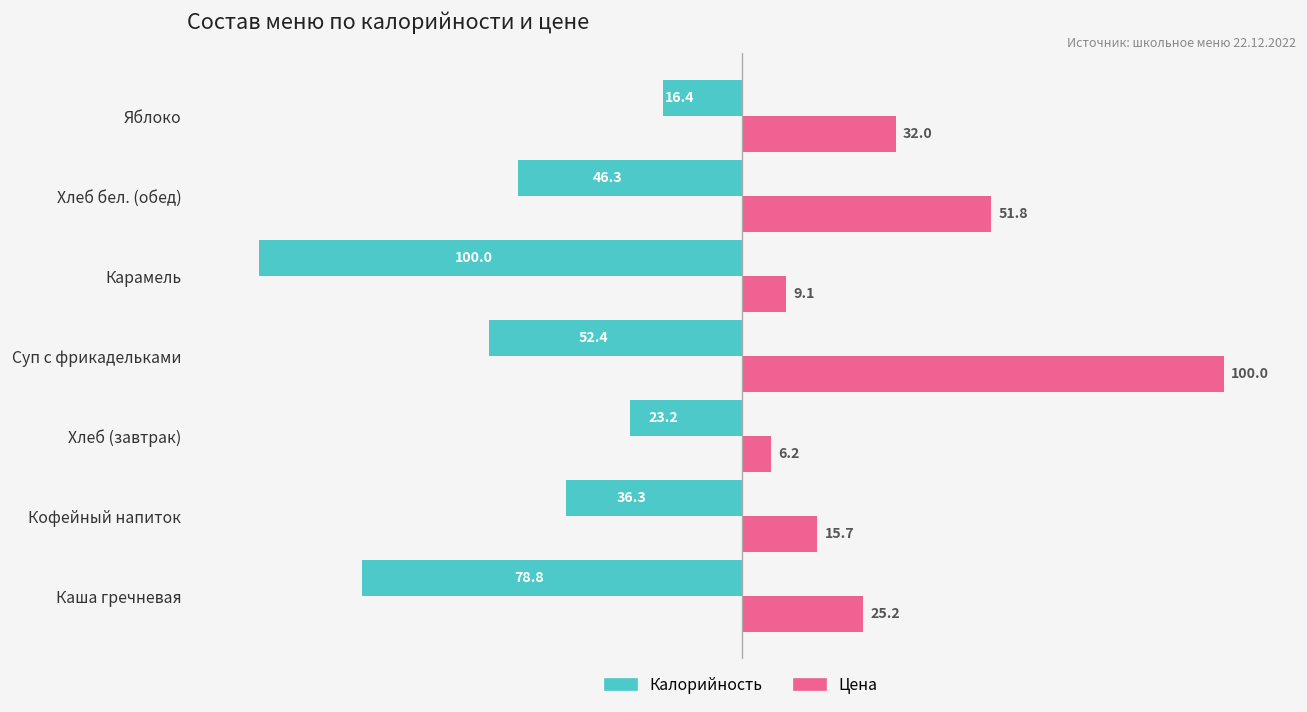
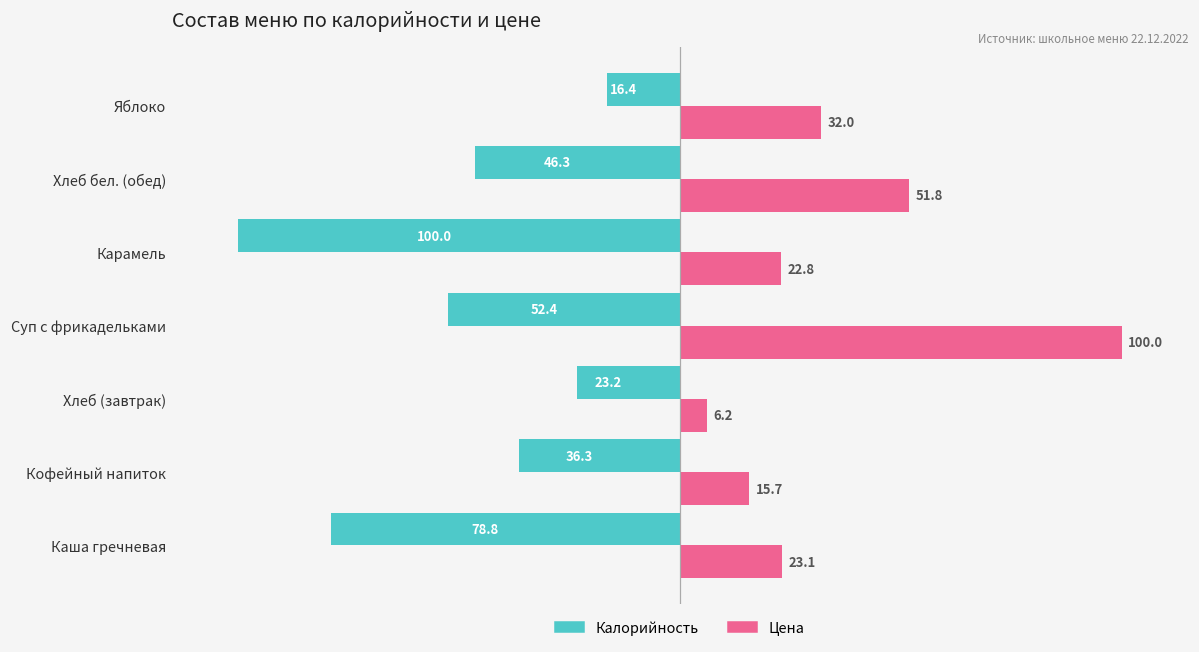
Цена, Карамель: 9.1 -> 22.8
Цена, Каша гречневая: 25.2 -> 23.1
